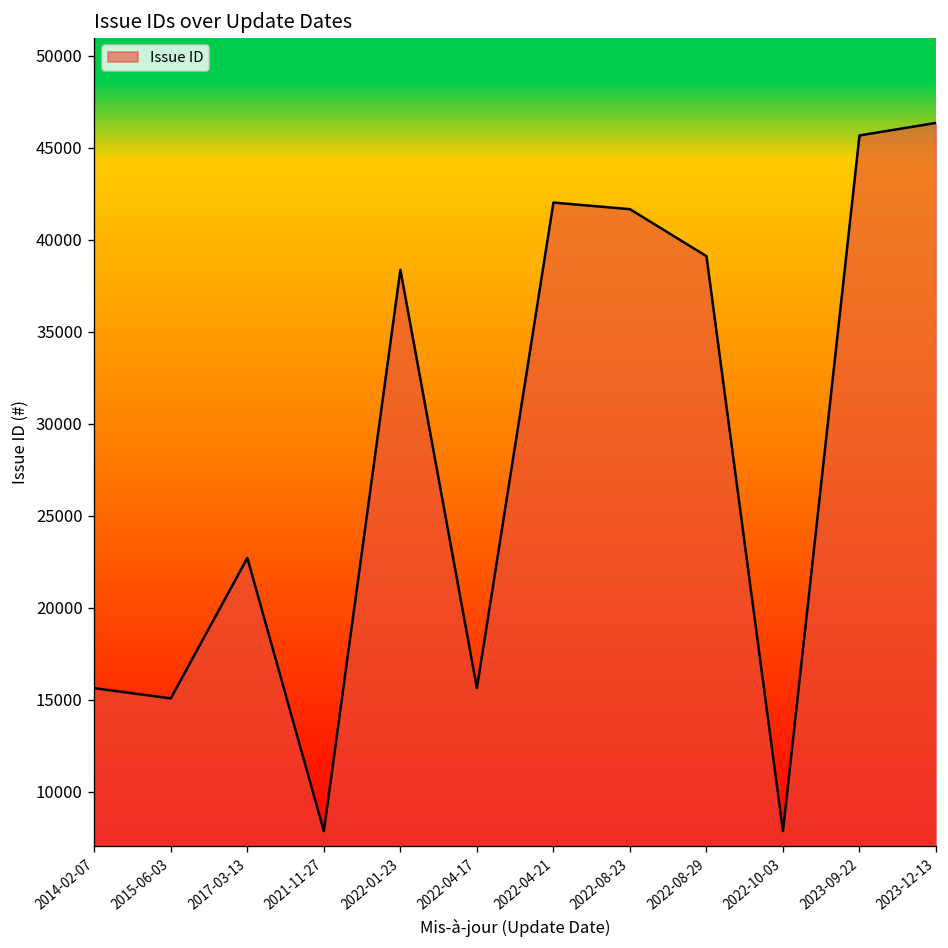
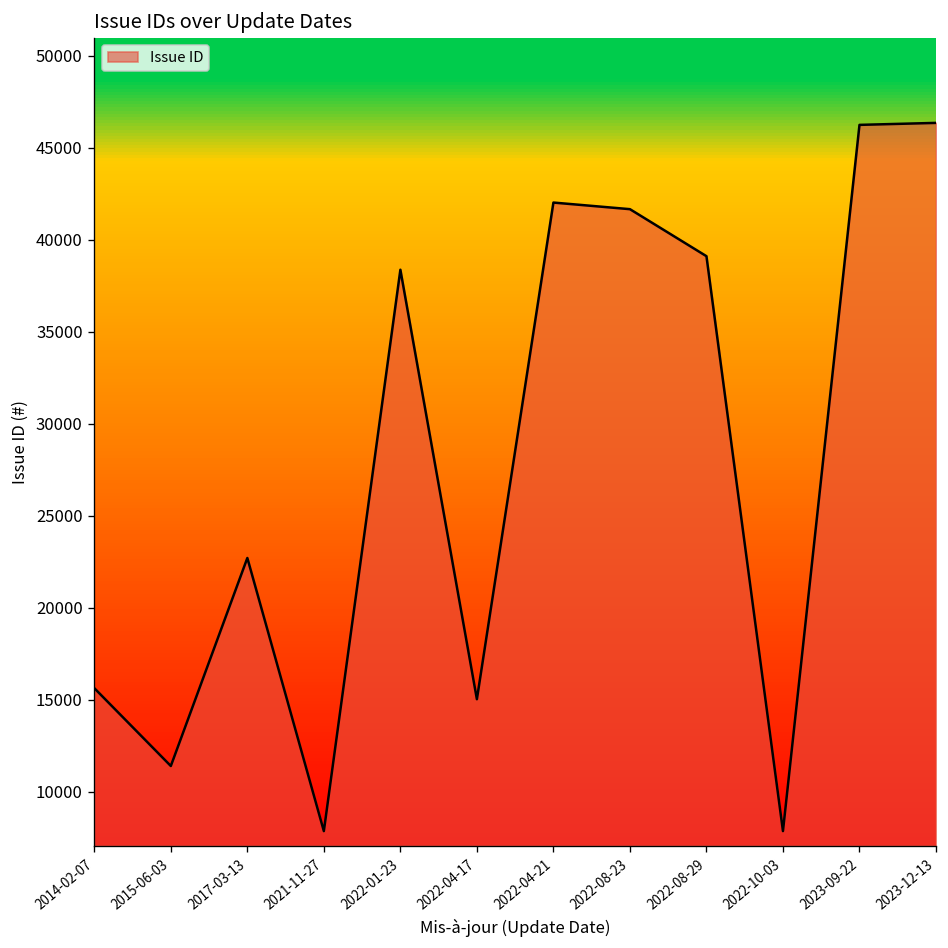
2015-06-03: 15100 -> 11400
2022-04-17: 15600 -> 15000
2023-09-22: 45700 -> 46200
